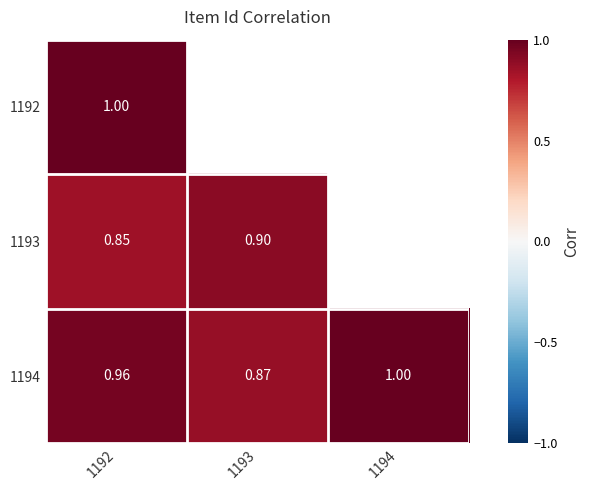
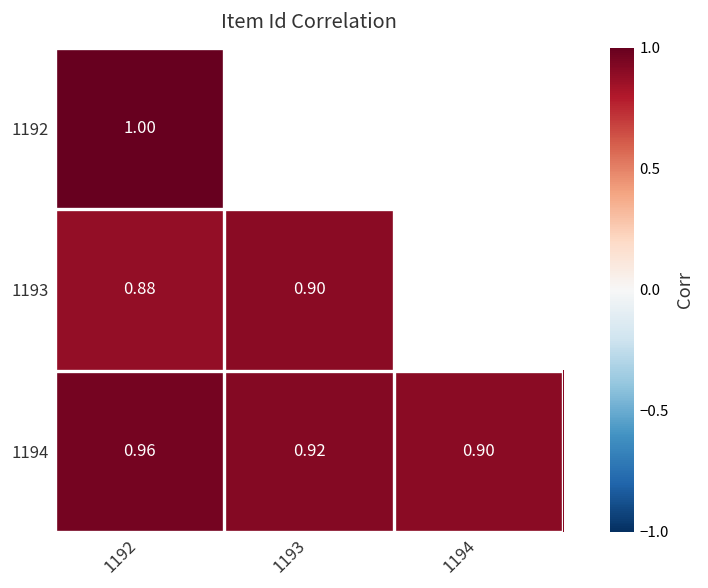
1193, 1192: 0.85 -> 0.88
1194, 1193: 0.87 -> 0.92
1194, 1194: 1.00 -> 0.90
